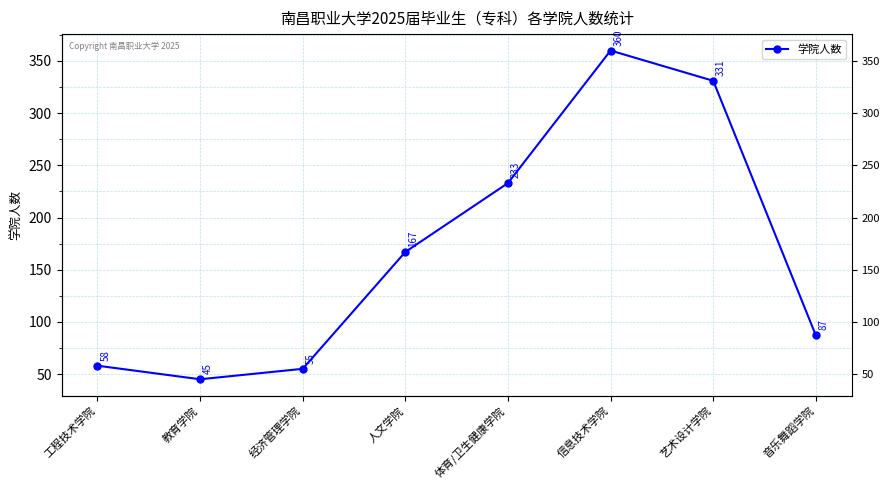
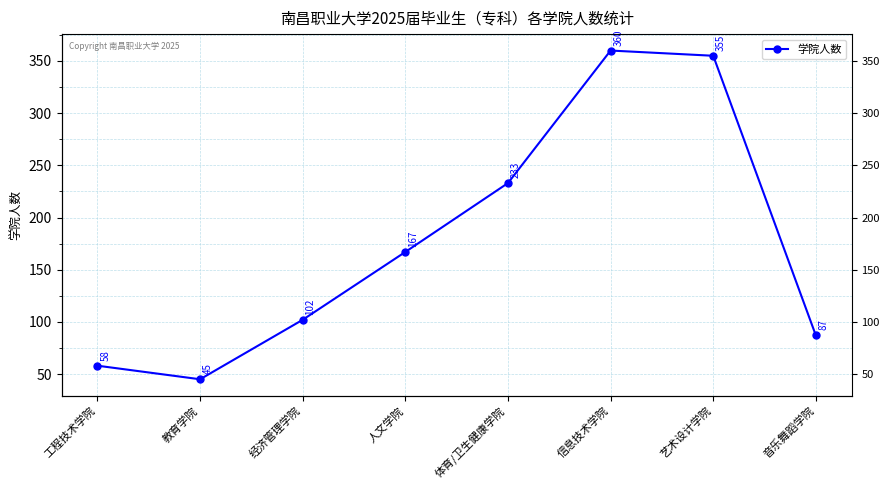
经济管理学院: 55 -> 102
艺术设计学院: 331 -> 355
